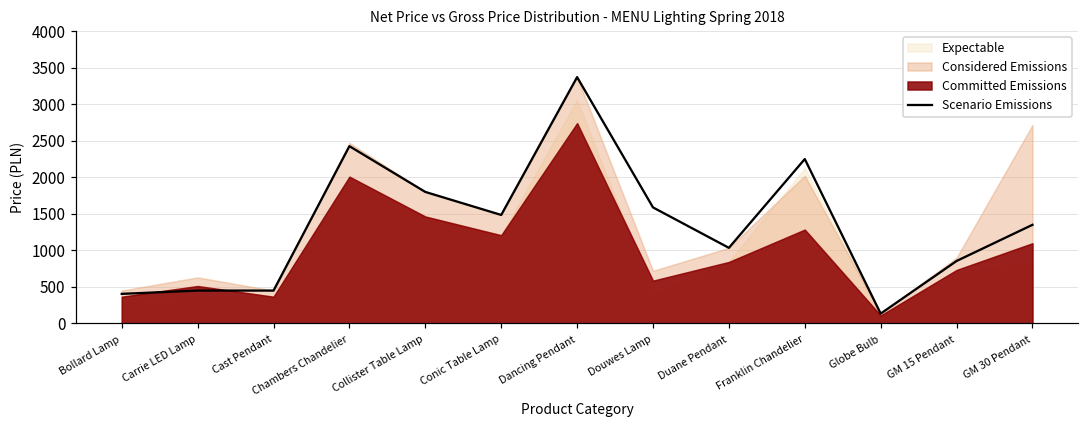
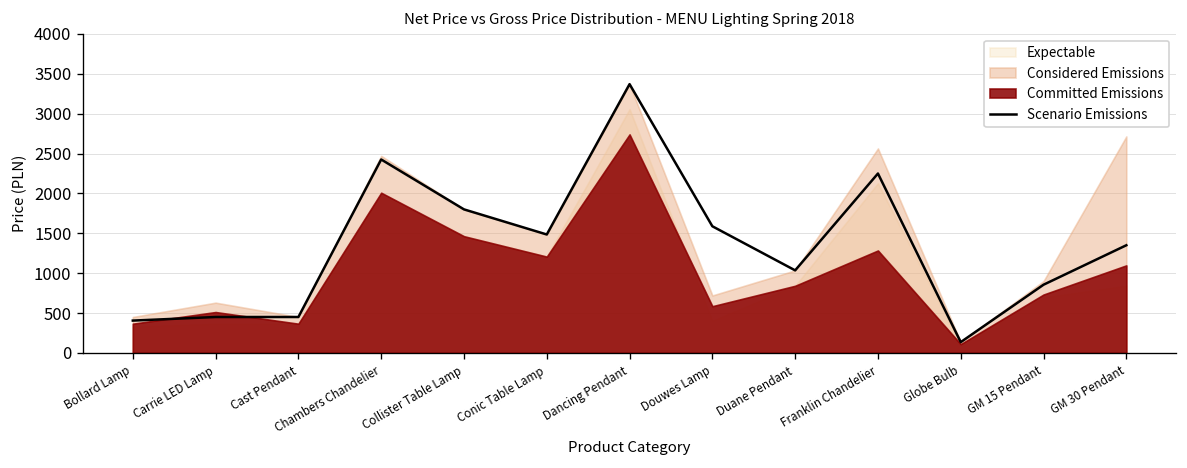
Considered Emissions, Franklin Chandelier: 2000 -> 2600
